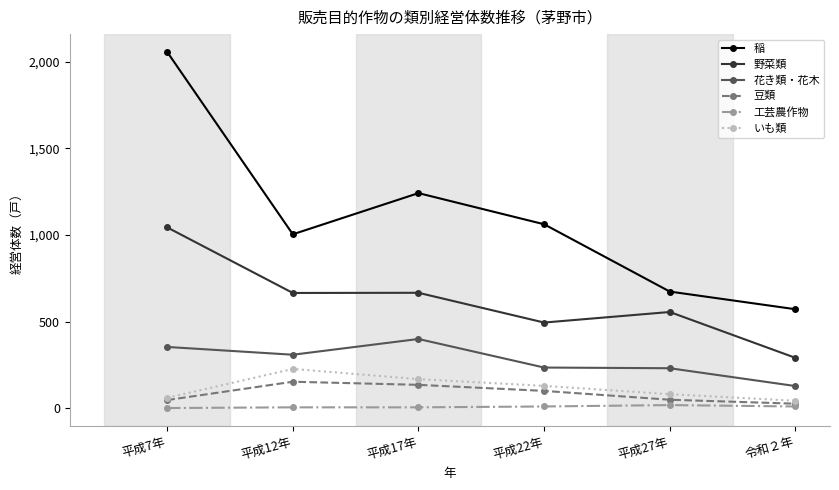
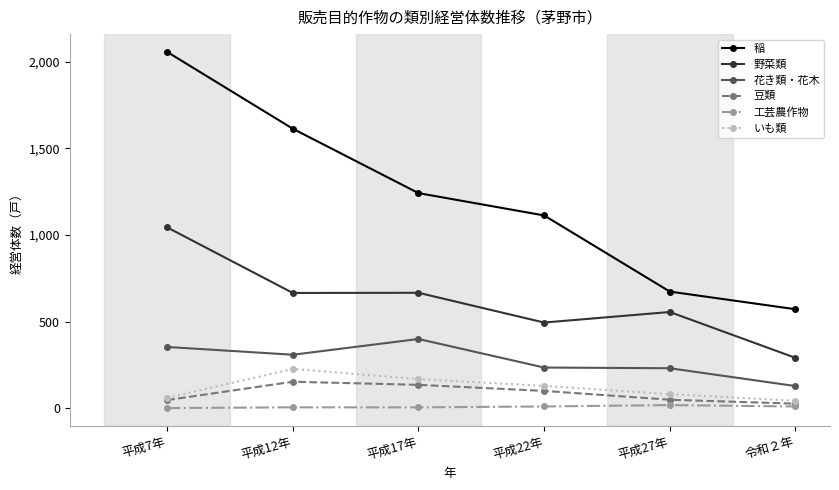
稲, 平成12年: 1,000 -> 1,610
稲, 平成22年: 1,060 -> 1,110
